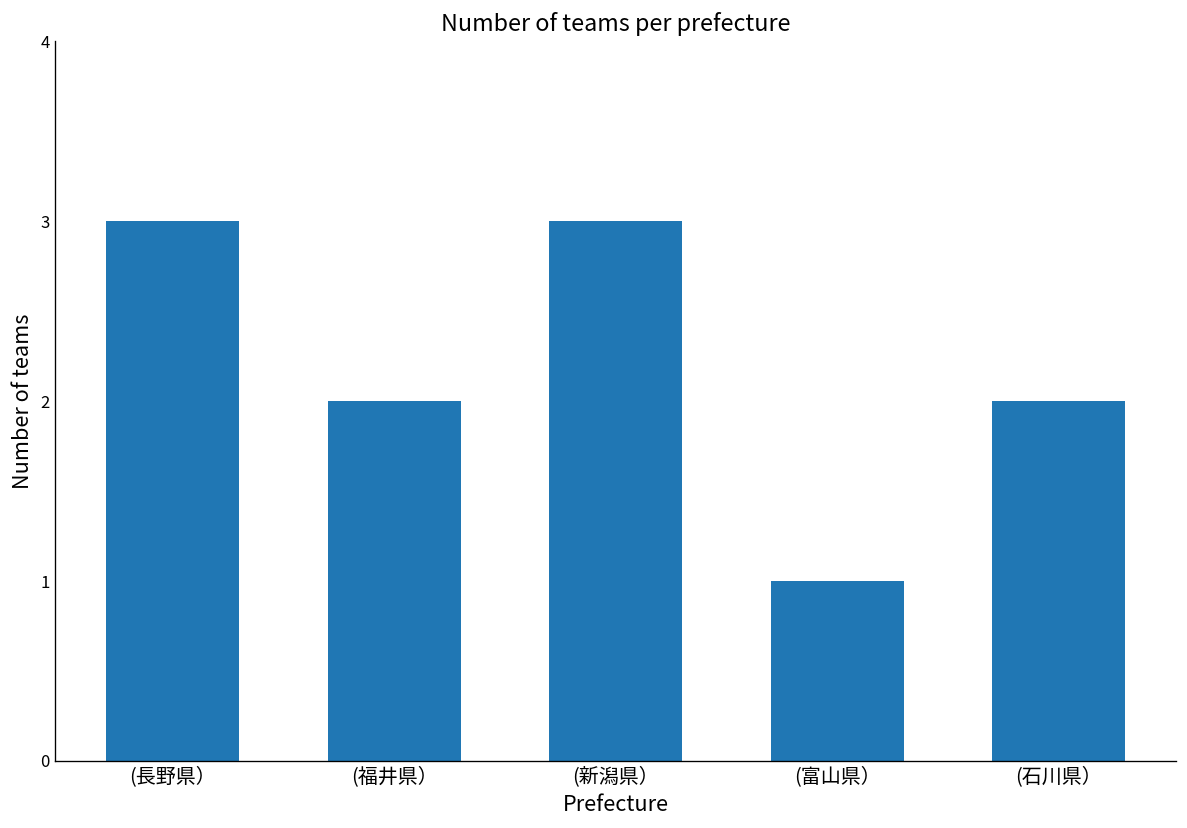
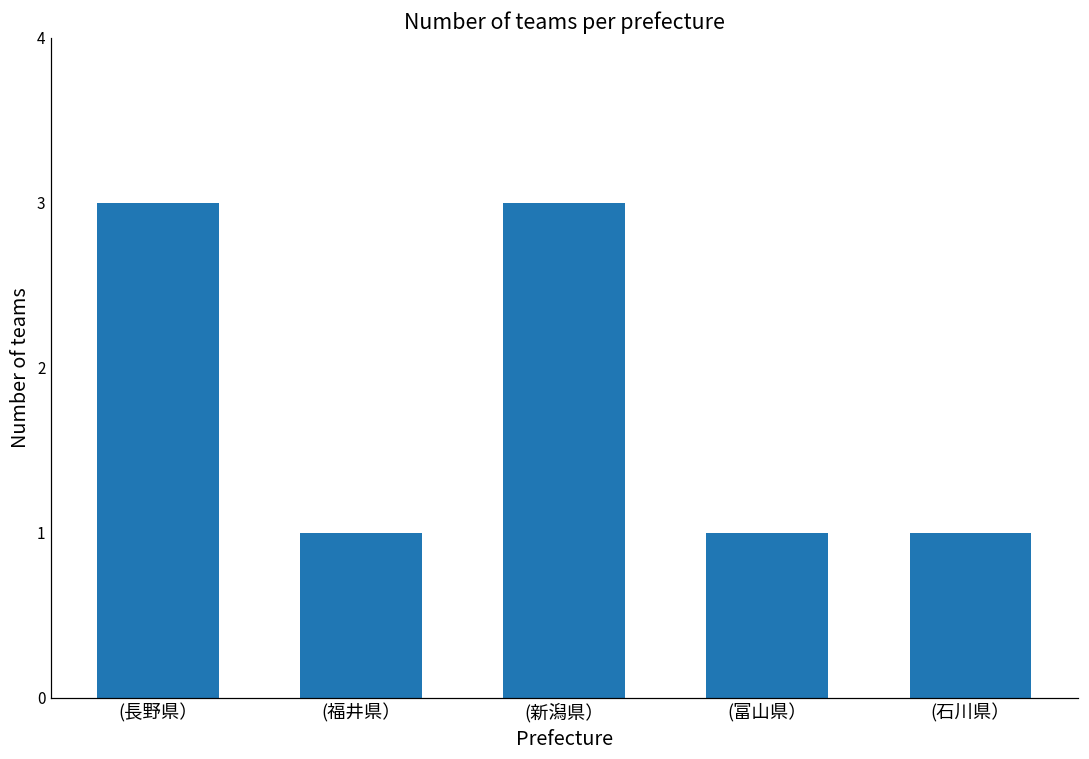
(福井県）: 2 -> 1
(石川県）: 2 -> 1
